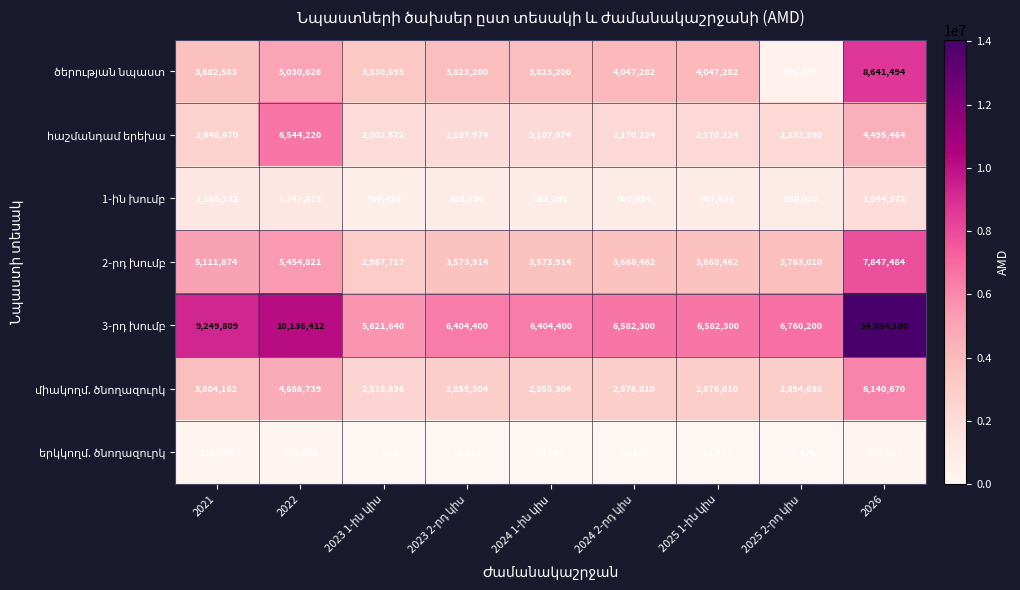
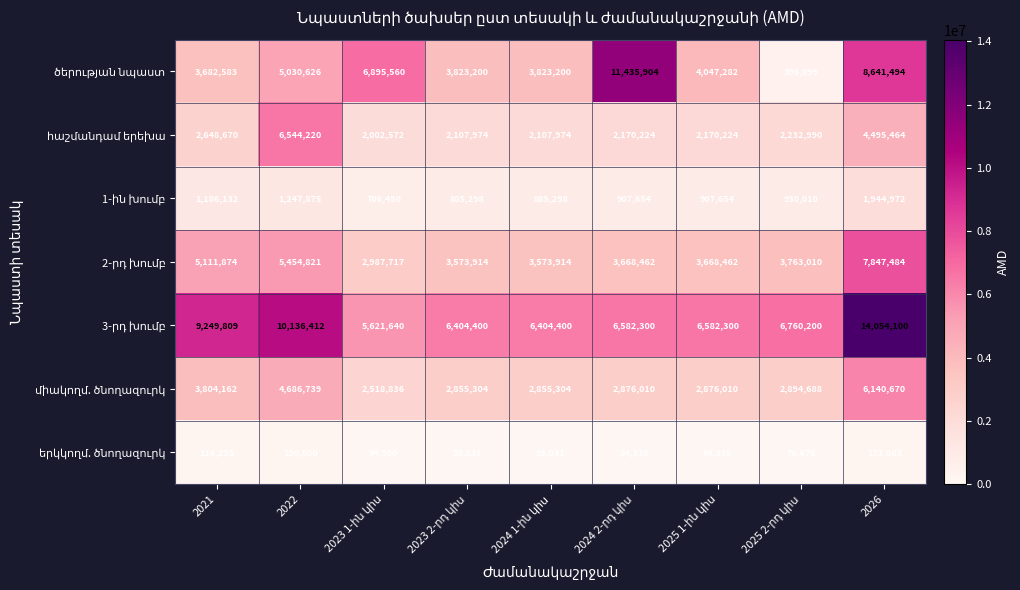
ծերության նպաստ, 2023 1-ին կիս: 3,330,893 -> 6,895,560
ծերության նպաստ, 2024 2-րդ կիս: 4,047,282 -> 11,435,904
